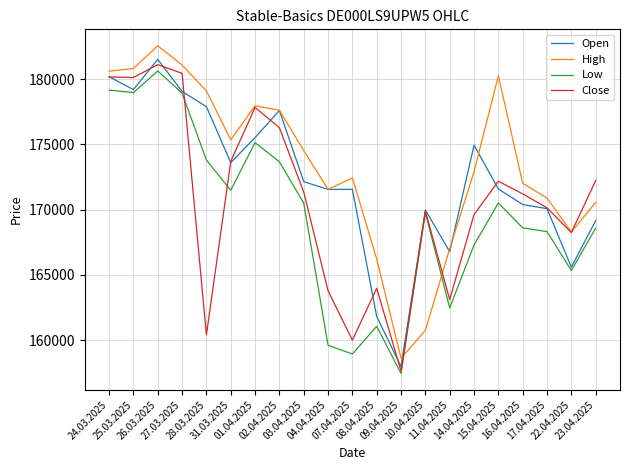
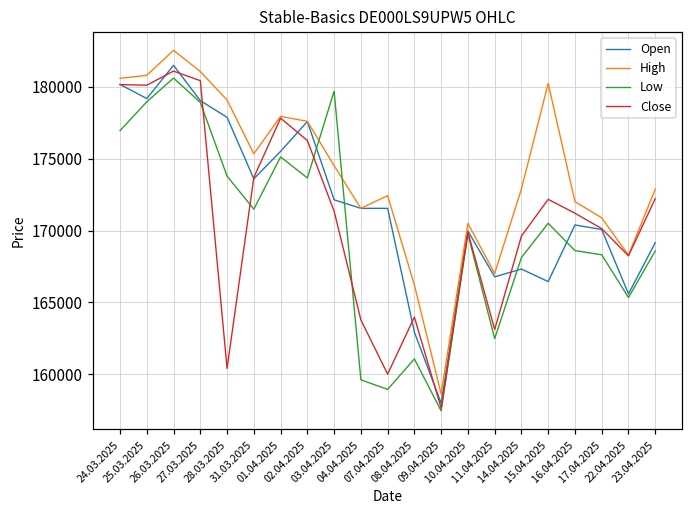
Low, 24.03.2025: 179200 -> 177000
Low, 03.04.2025: 170500 -> 179700
Open, 08.04.2025: 161800 -> 162900
High, 10.04.2025: 160800 -> 170500
Open, 14.04.2025: 174900 -> 167300
Low, 14.04.2025: 167300 -> 168100
Open, 15.04.2025: 171600 -> 166500
High, 23.04.2025: 170600 -> 172900
